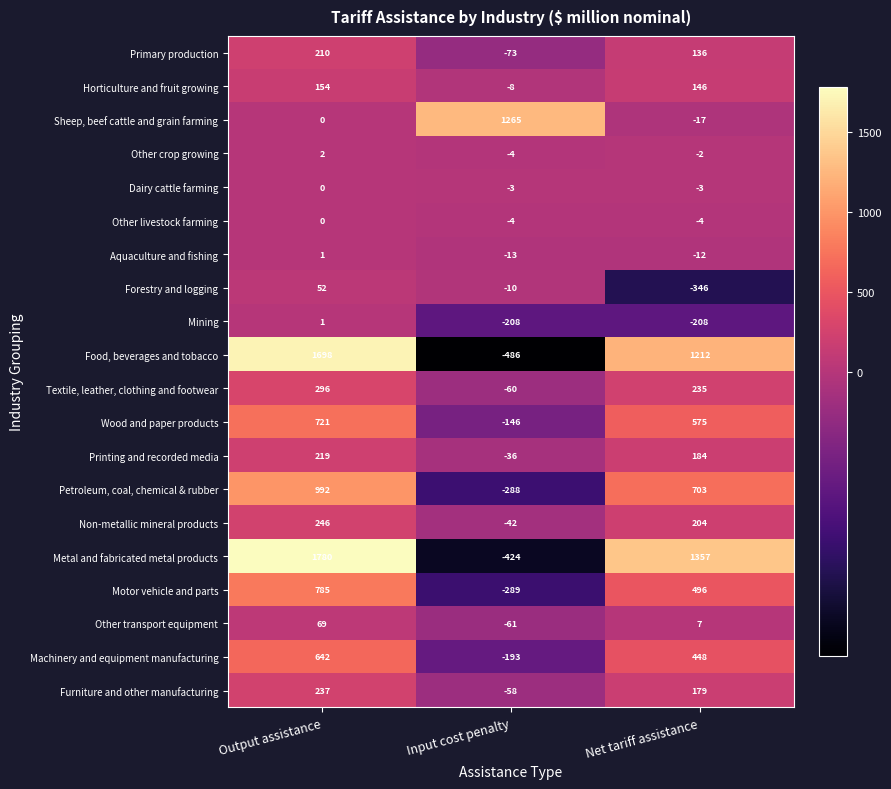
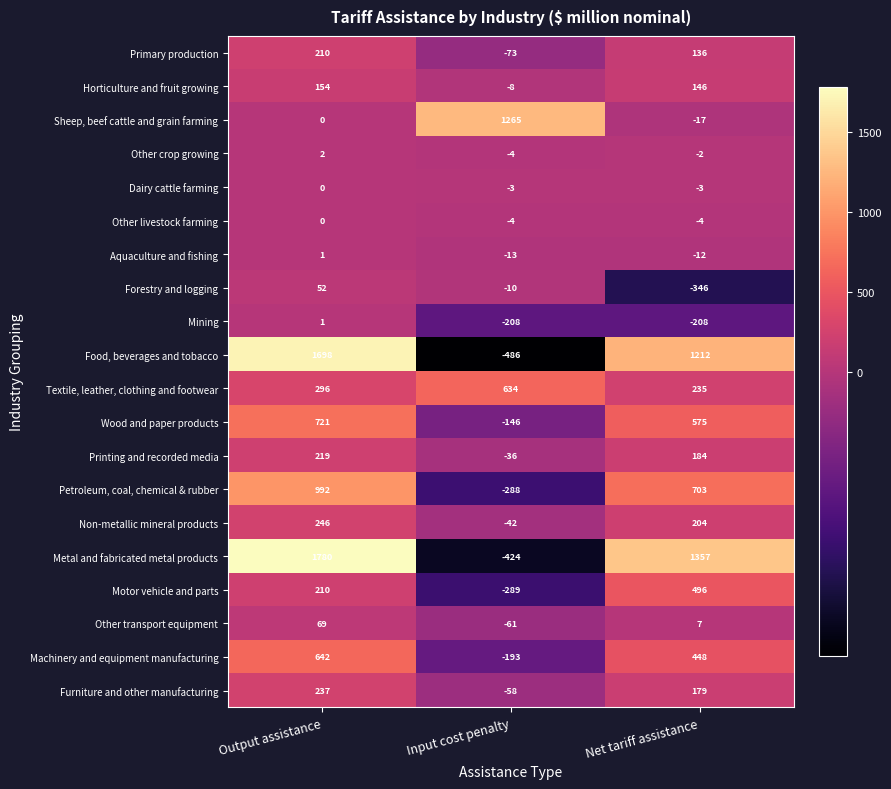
Textile, leather, clothing and footwear, Input cost penalty: -60 -> 634
Motor vehicle and parts, Output assistance: 785 -> 210
